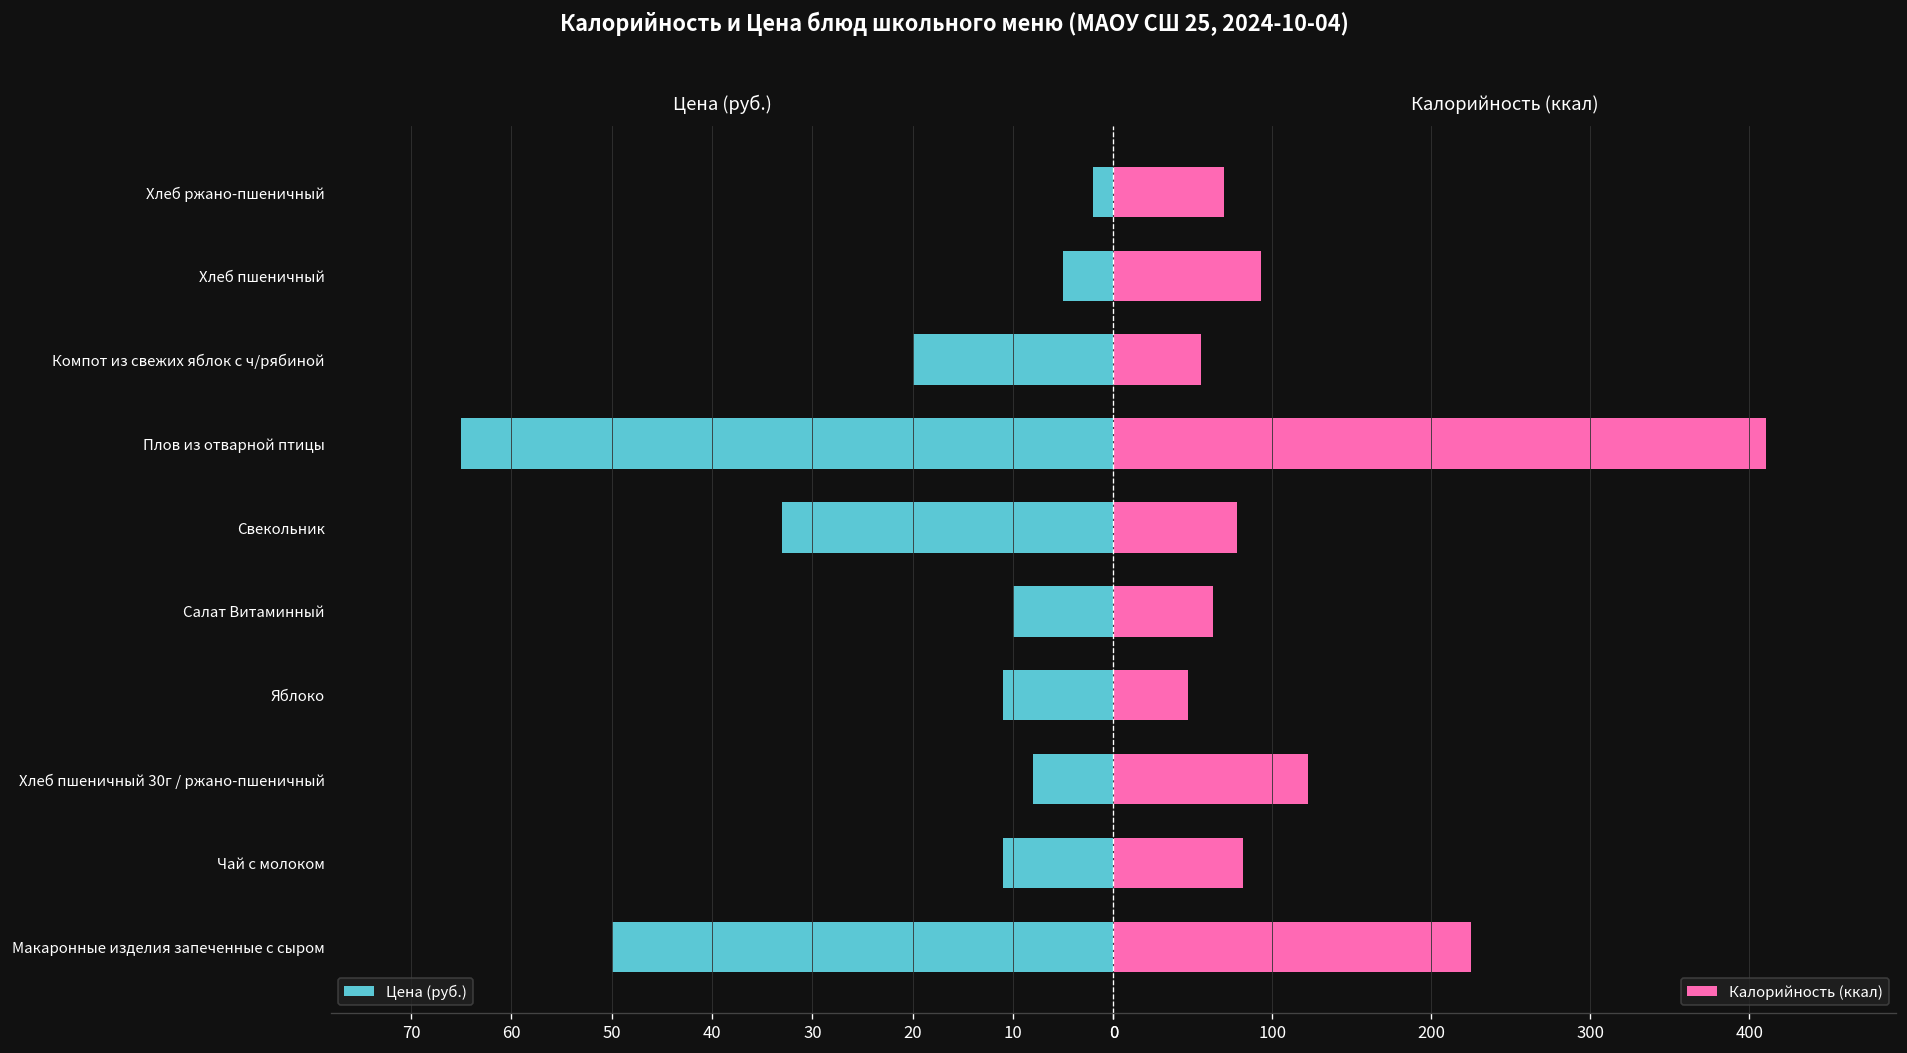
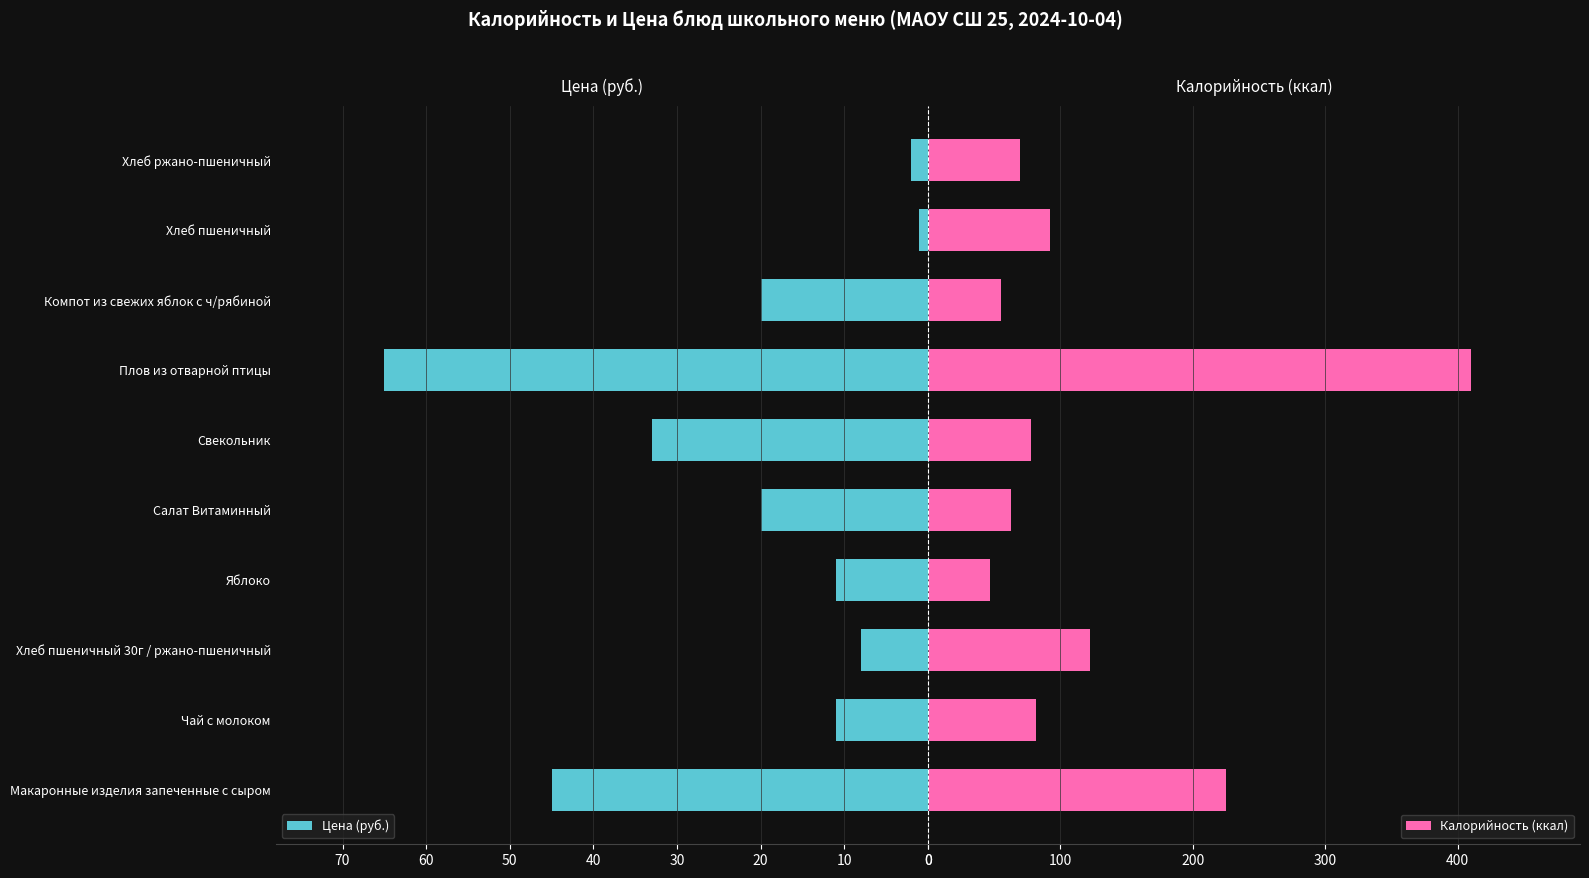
Цена (руб.), Хлеб пшеничный: 5 -> 1
Цена (руб.), Салат Витаминный: 10 -> 20
Цена (руб.), Макаронные изделия запеченные с сыром: 50 -> 45
